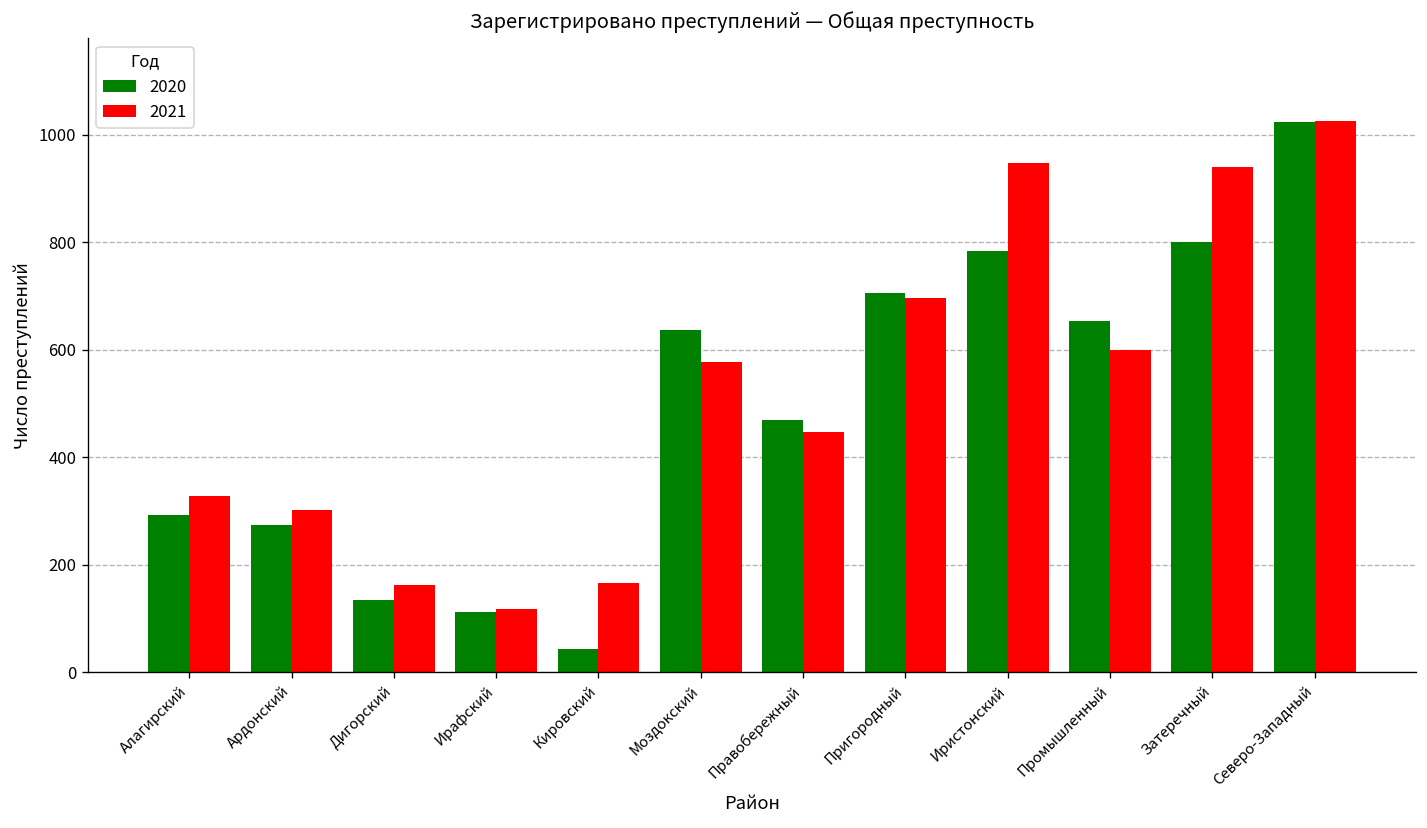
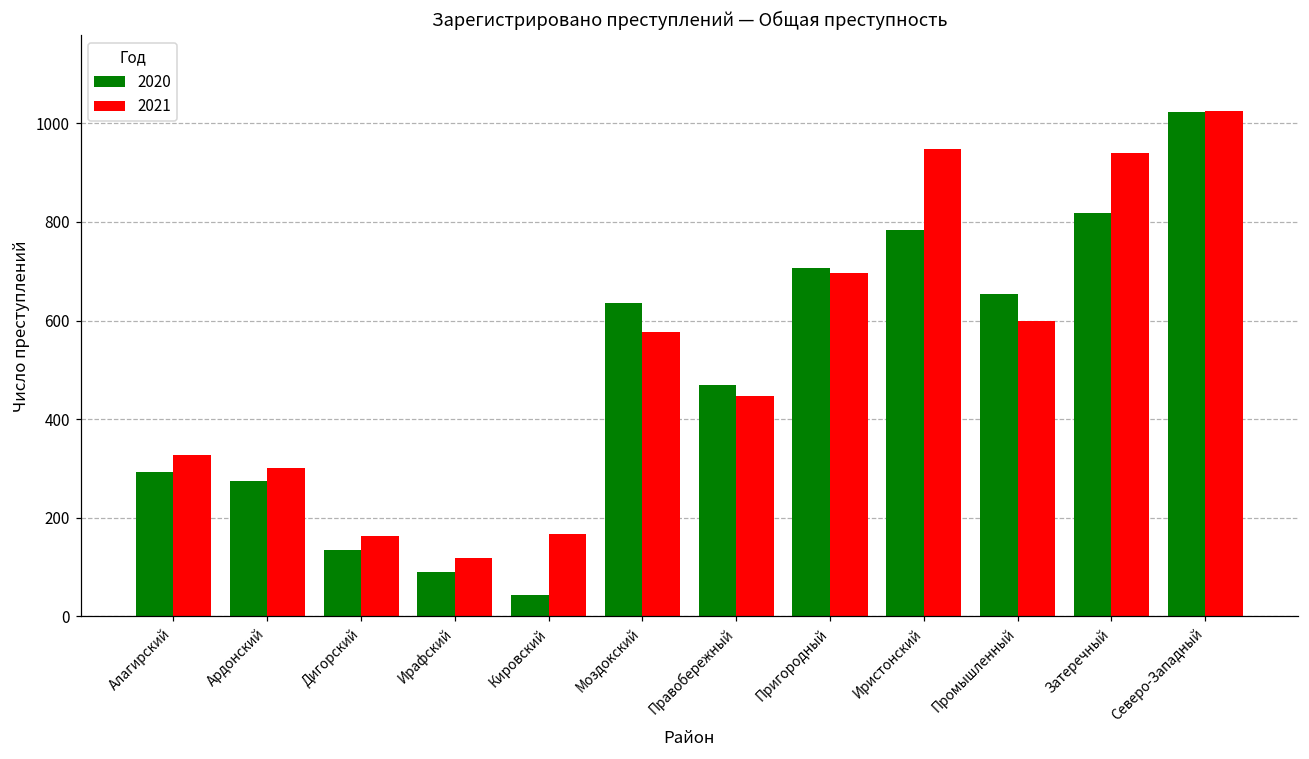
2020, Ирафский: 110 -> 90
2020, Затеречный: 800 -> 820
